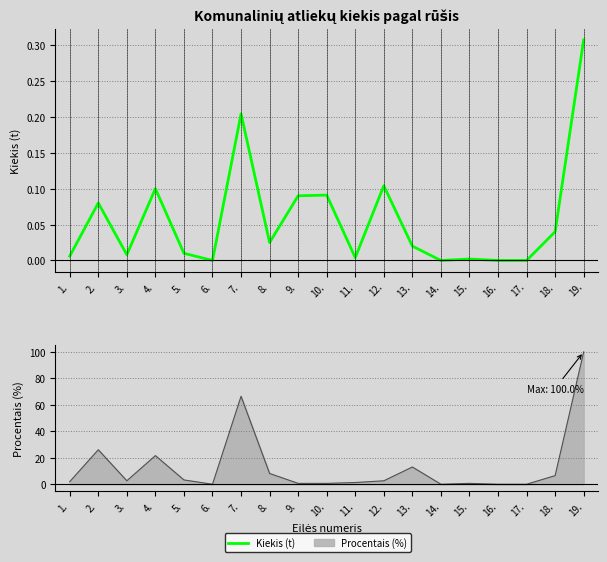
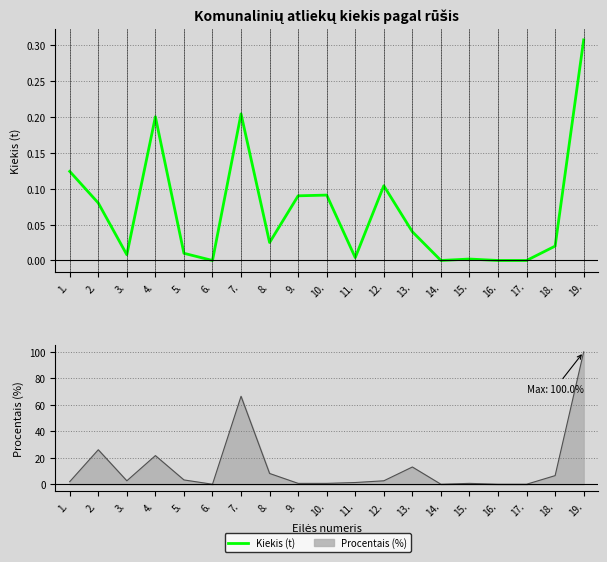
Komunalinių atliekų kiekis pagal rūšis, 1.: 0.01 -> 0.12
Komunalinių atliekų kiekis pagal rūšis, 4.: 0.1 -> 0.2
Komunalinių atliekų kiekis pagal rūšis, 13.: 0.02 -> 0.04
Komunalinių atliekų kiekis pagal rūšis, 18.: 0.04 -> 0.02
